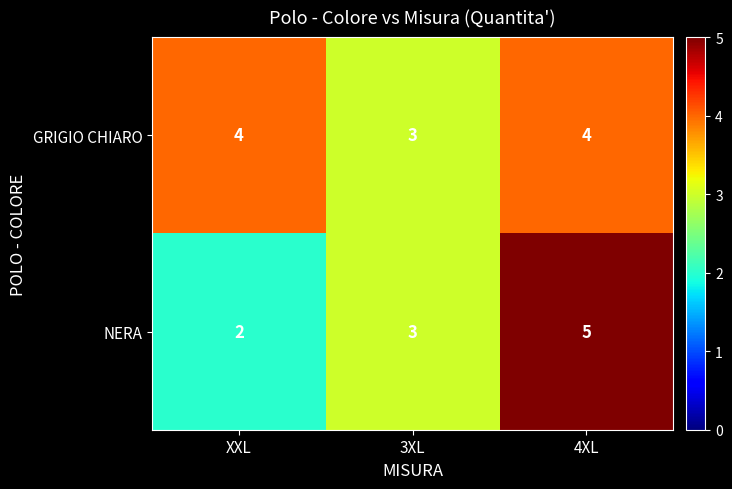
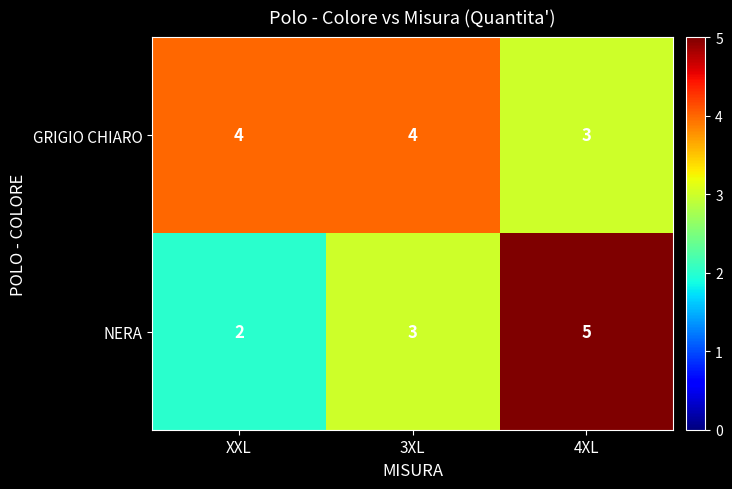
GRIGIO CHIARO, 3XL: 3 -> 4
GRIGIO CHIARO, 4XL: 4 -> 3
